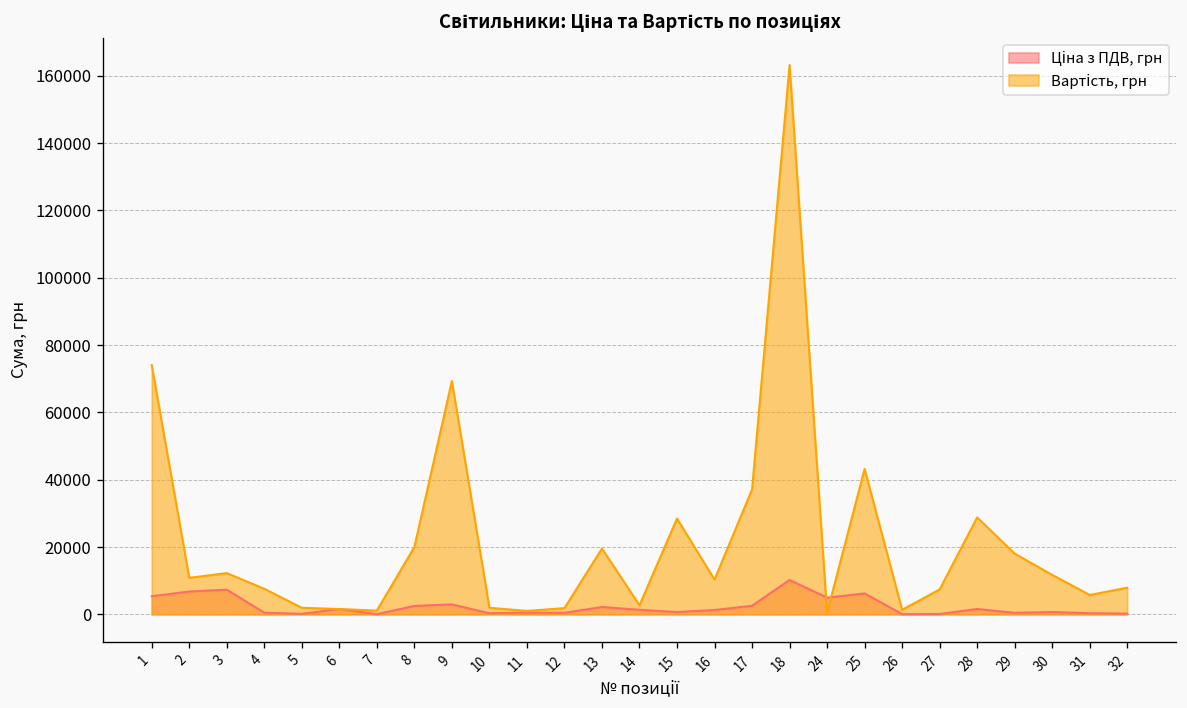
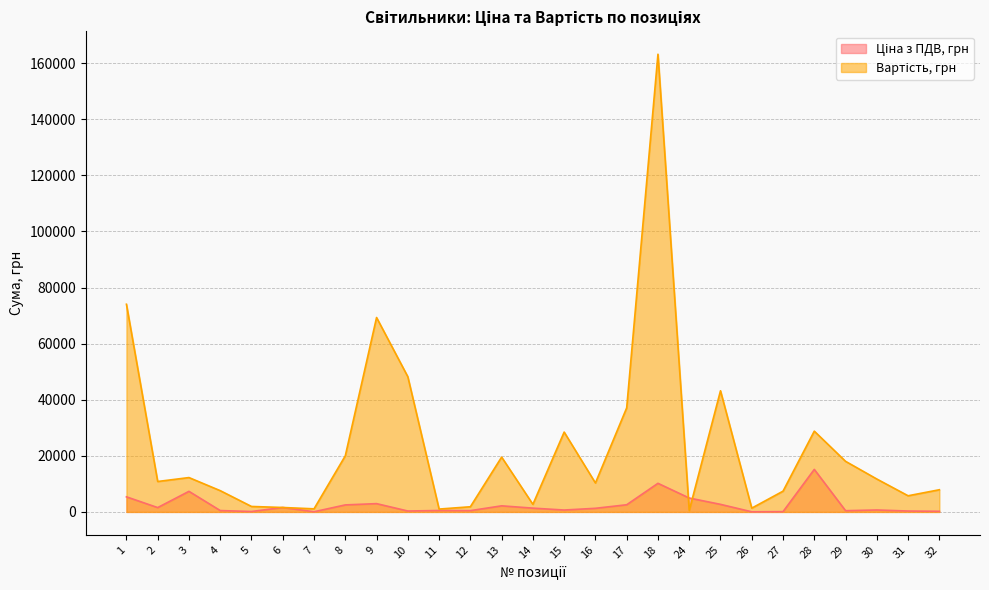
Ціна з ПДВ, грн, 2: 7000 -> 2000
Вартість, грн, 10: 2000 -> 48000
Ціна з ПДВ, грн, 25: 6000 -> 3000
Ціна з ПДВ, грн, 28: 2000 -> 15000
